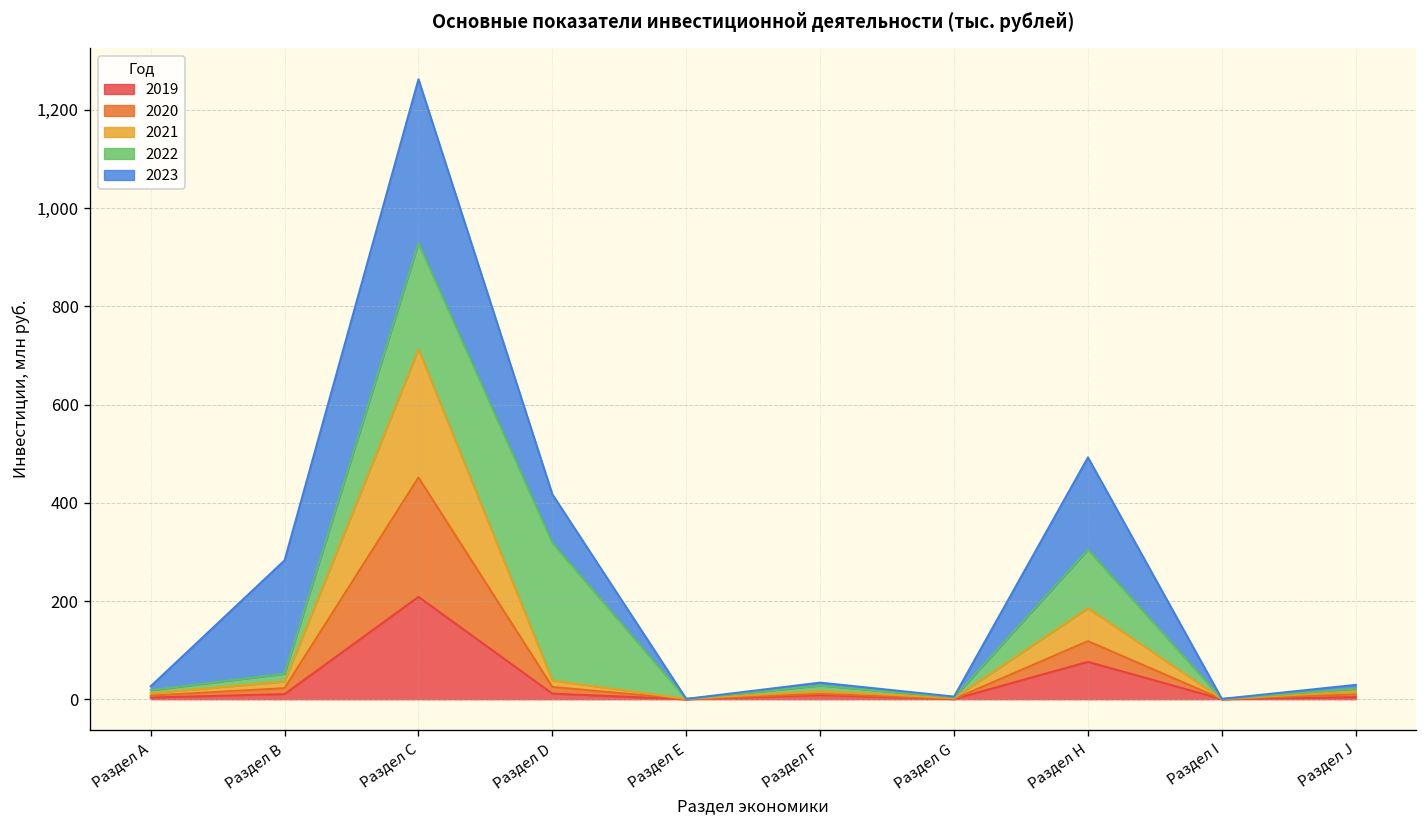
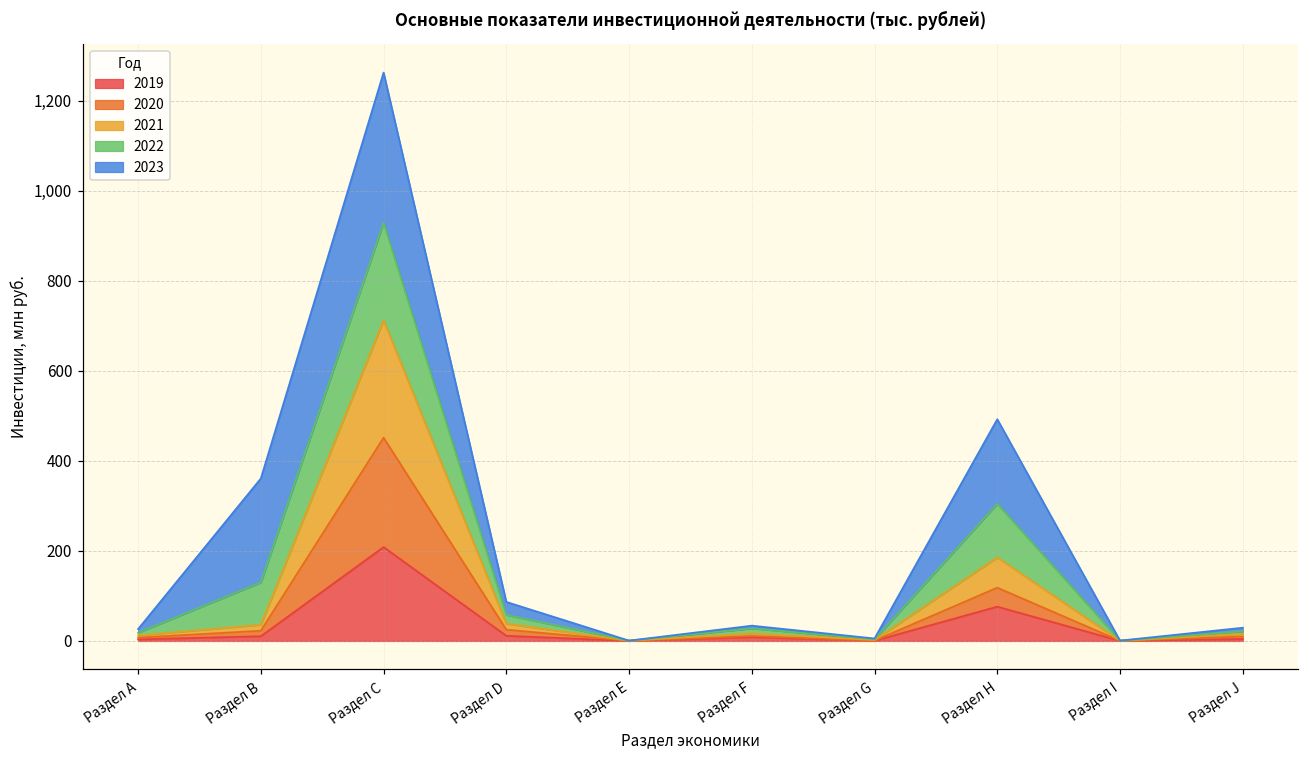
2022, Раздел В: 20 -> 90
2022, Раздел D: 280 -> 20
2023, Раздел D: 100 -> 30
